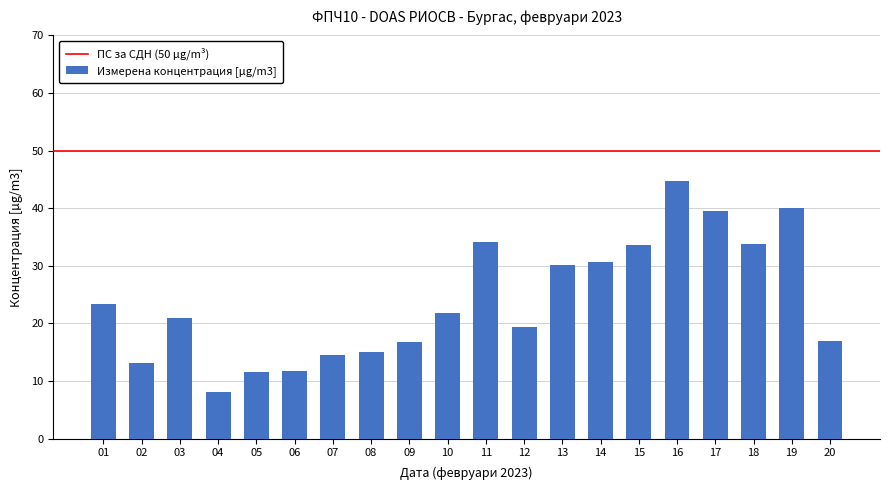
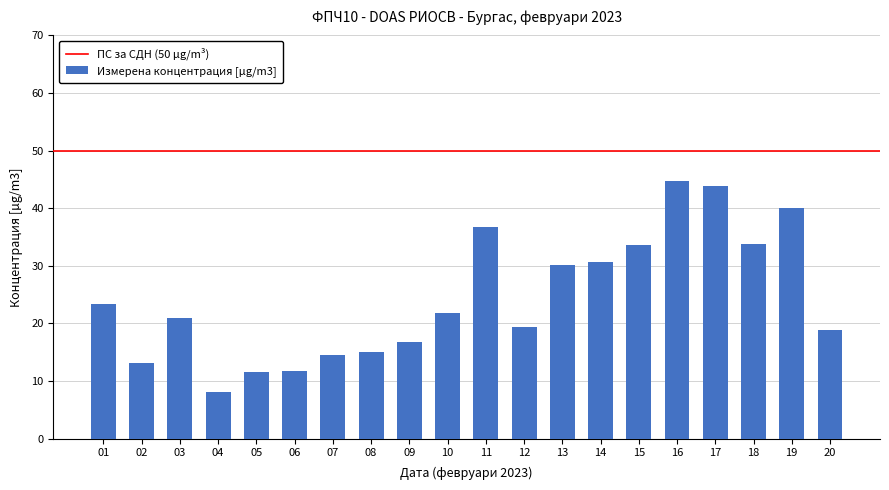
11: 34 -> 37
17: 40 -> 44
20: 17 -> 19
